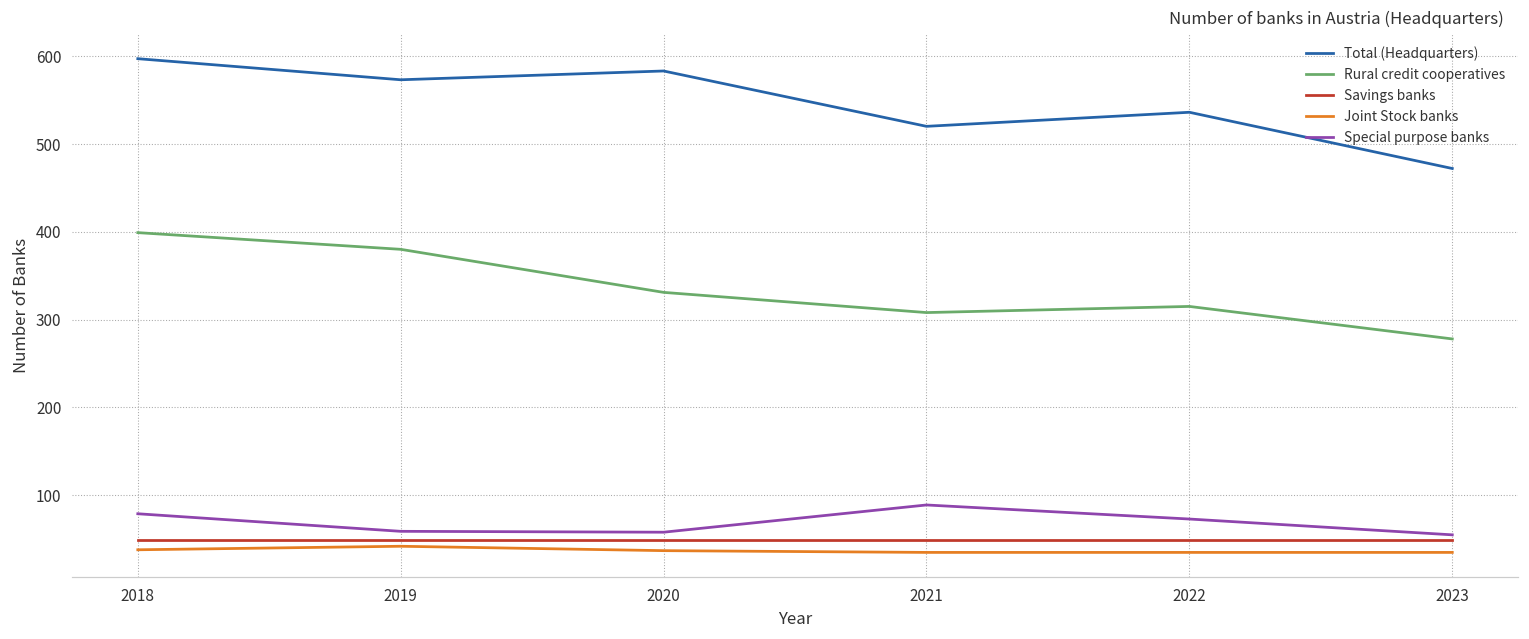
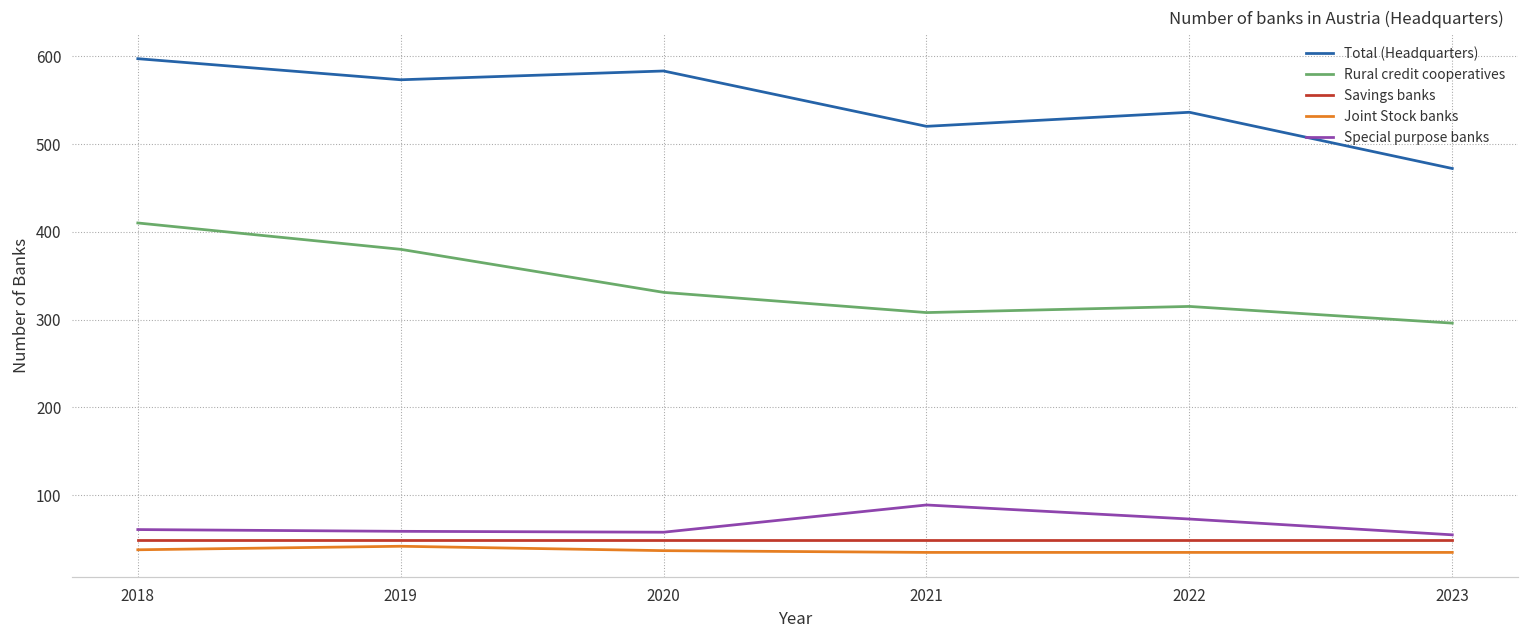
Rural credit cooperatives, 2018: 400 -> 410
Special purpose banks, 2018: 80 -> 60
Rural credit cooperatives, 2023: 280 -> 300
